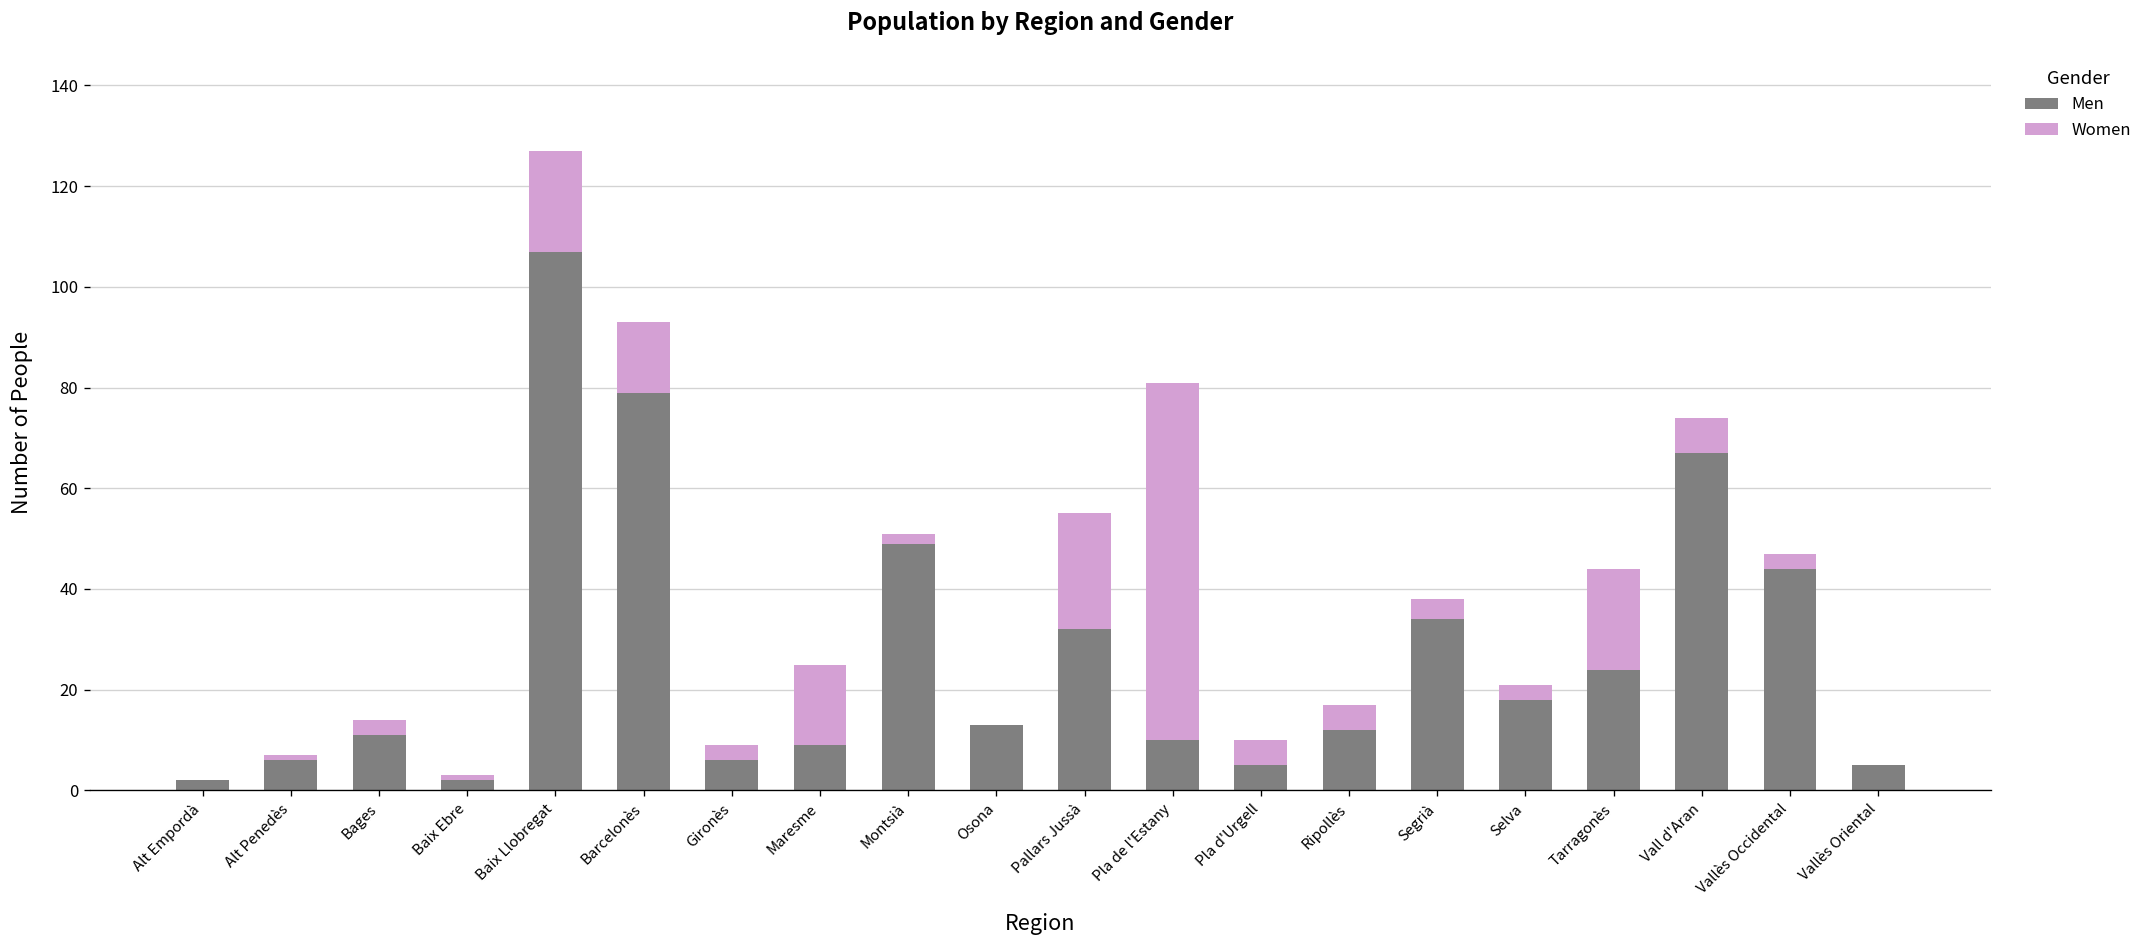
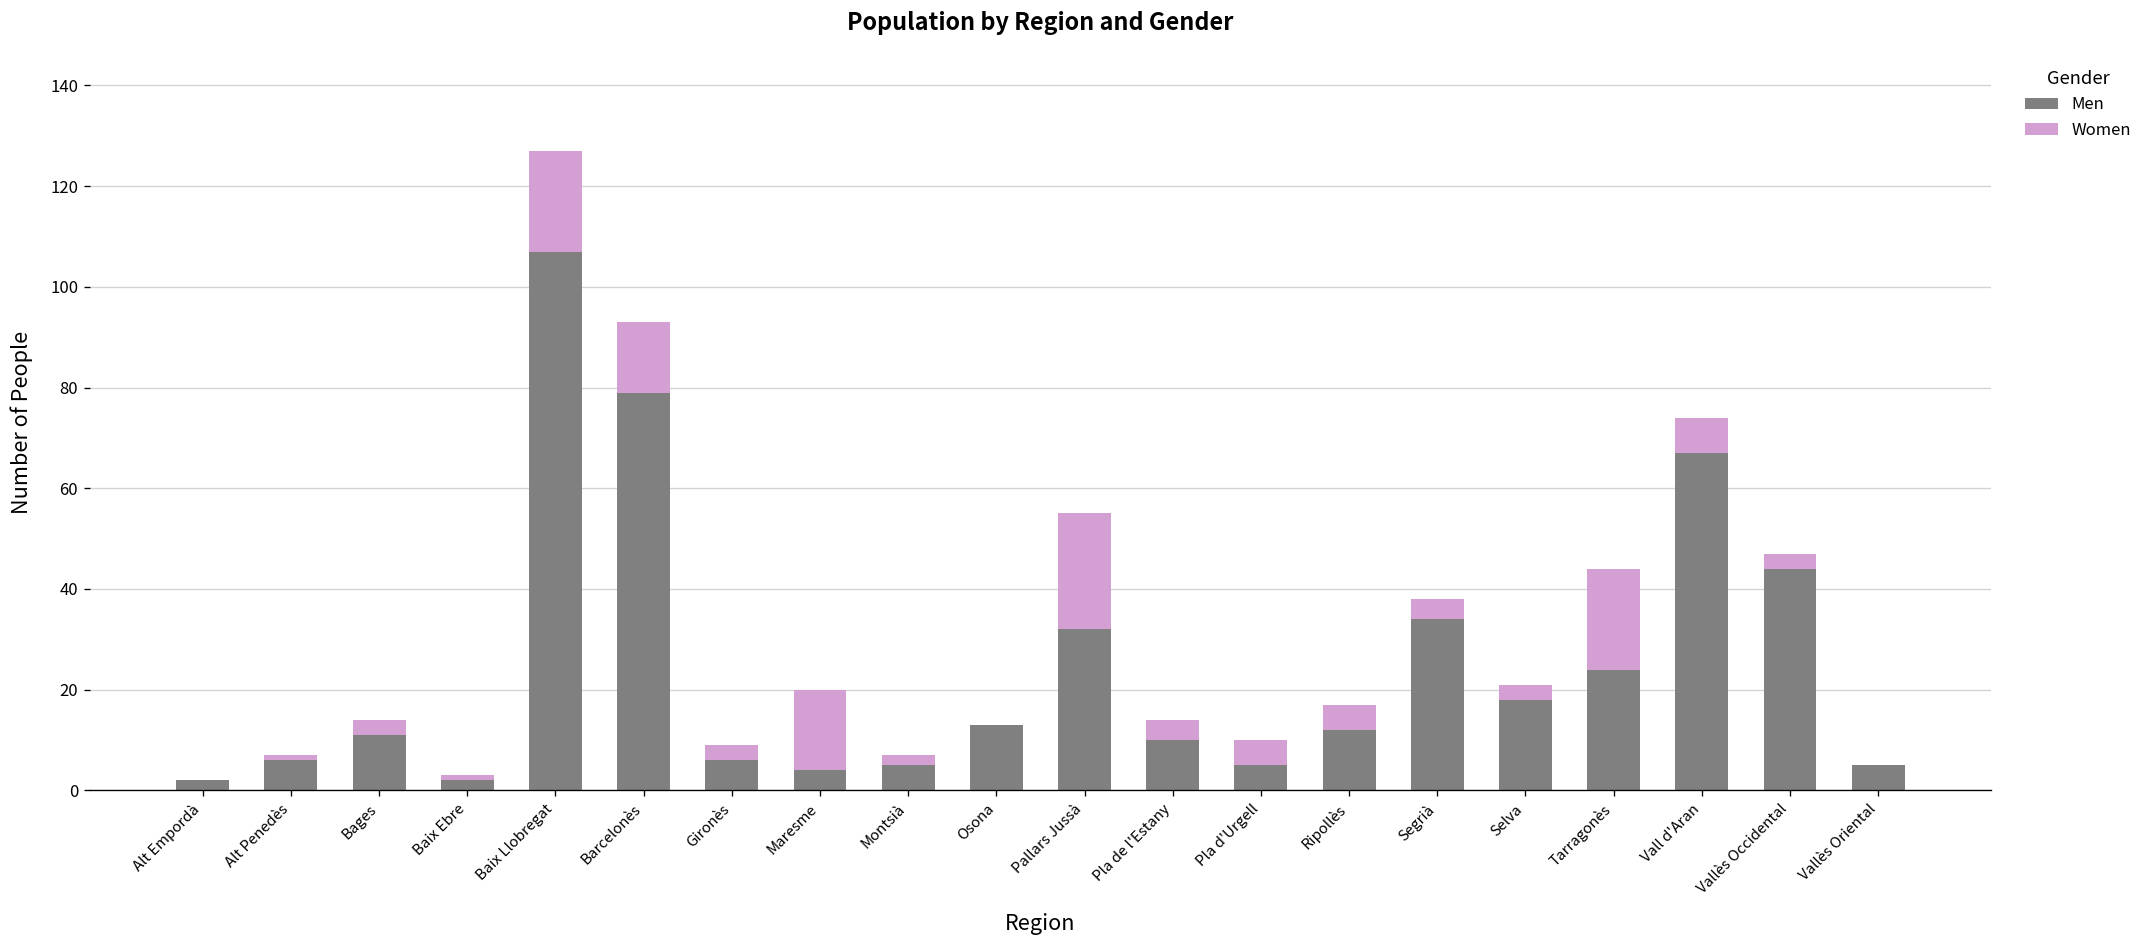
Men, Maresme: 9 -> 4
Men, Montsià: 49 -> 5
Women, Pla de l'Estany: 71 -> 4
